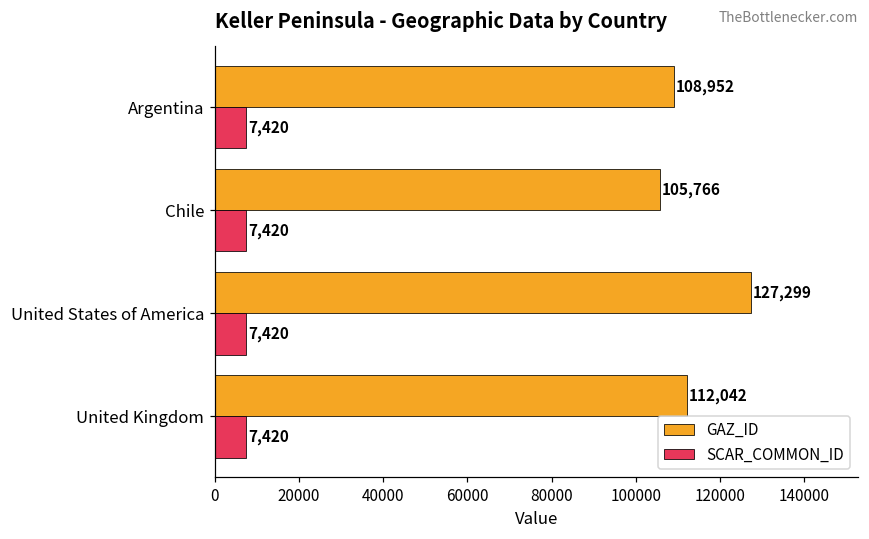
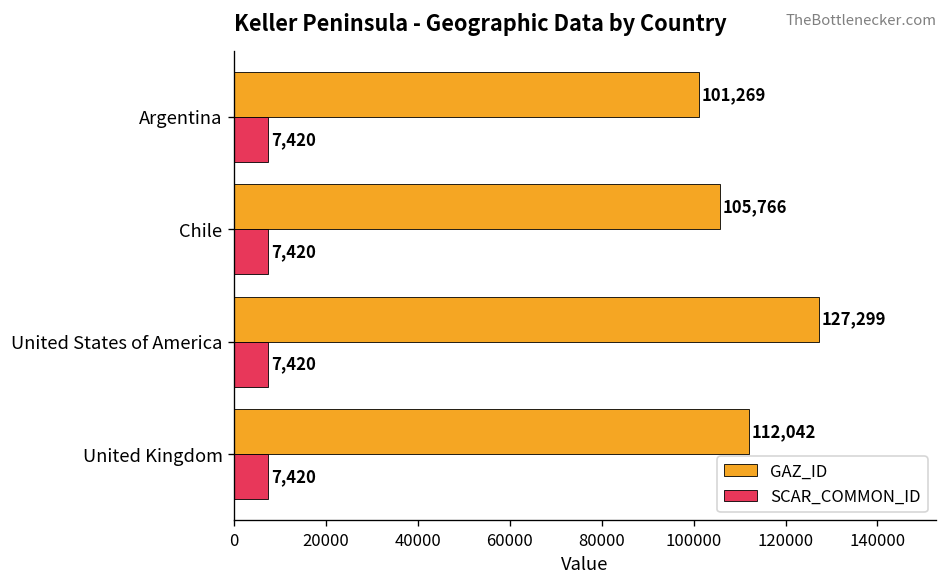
GAZ_ID, Argentina: 108,952 -> 101,269
